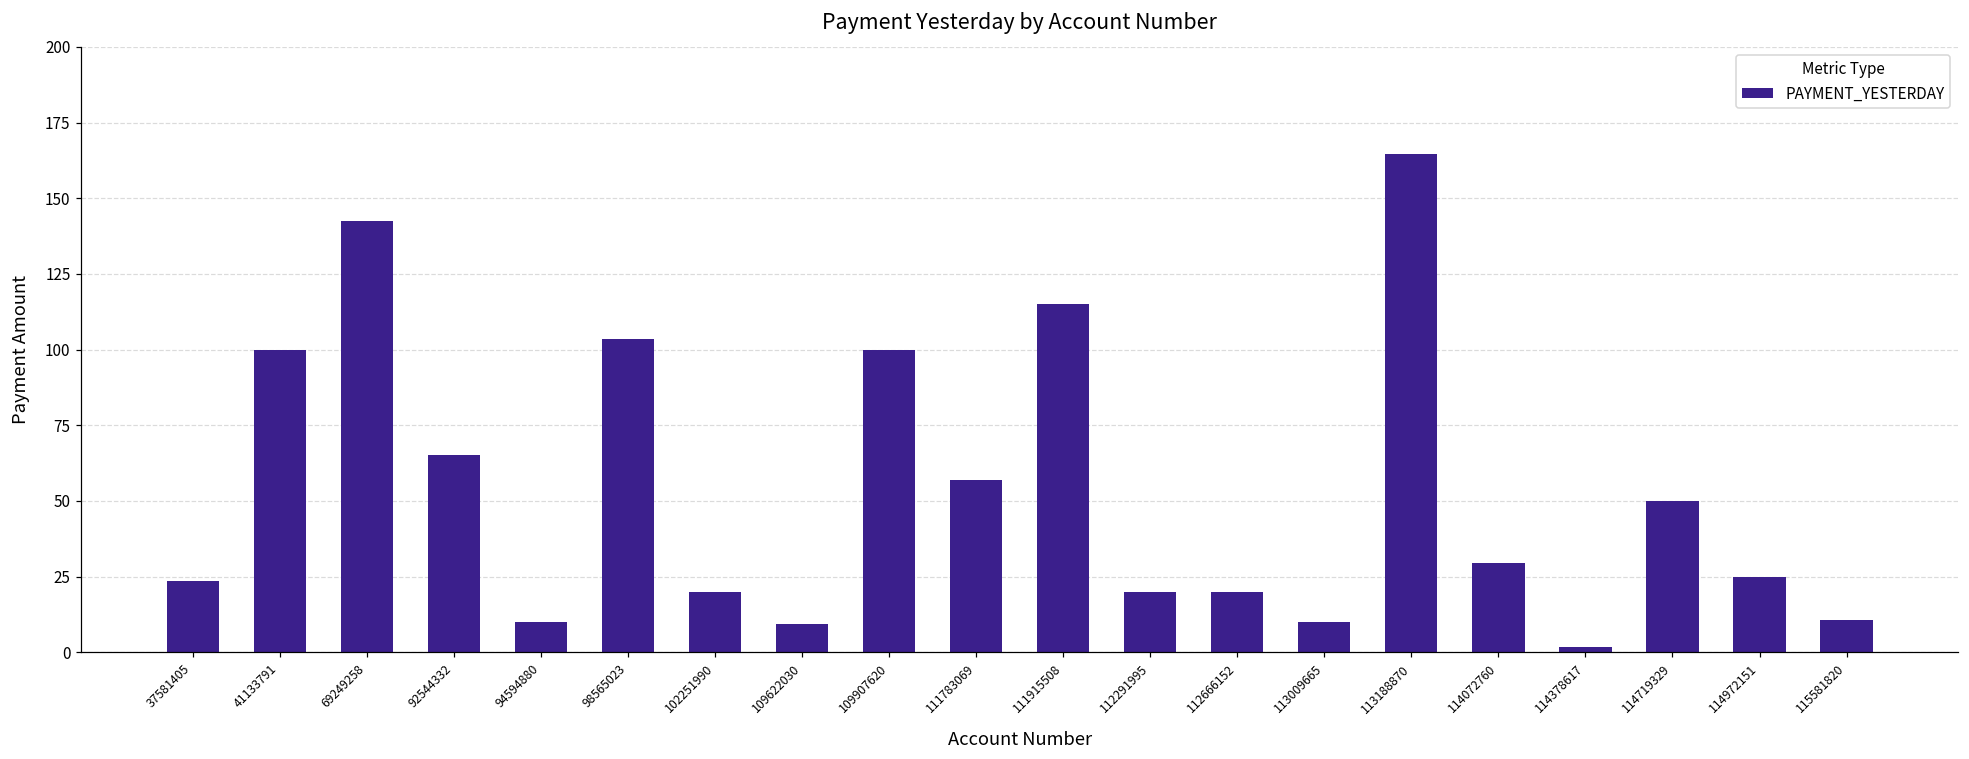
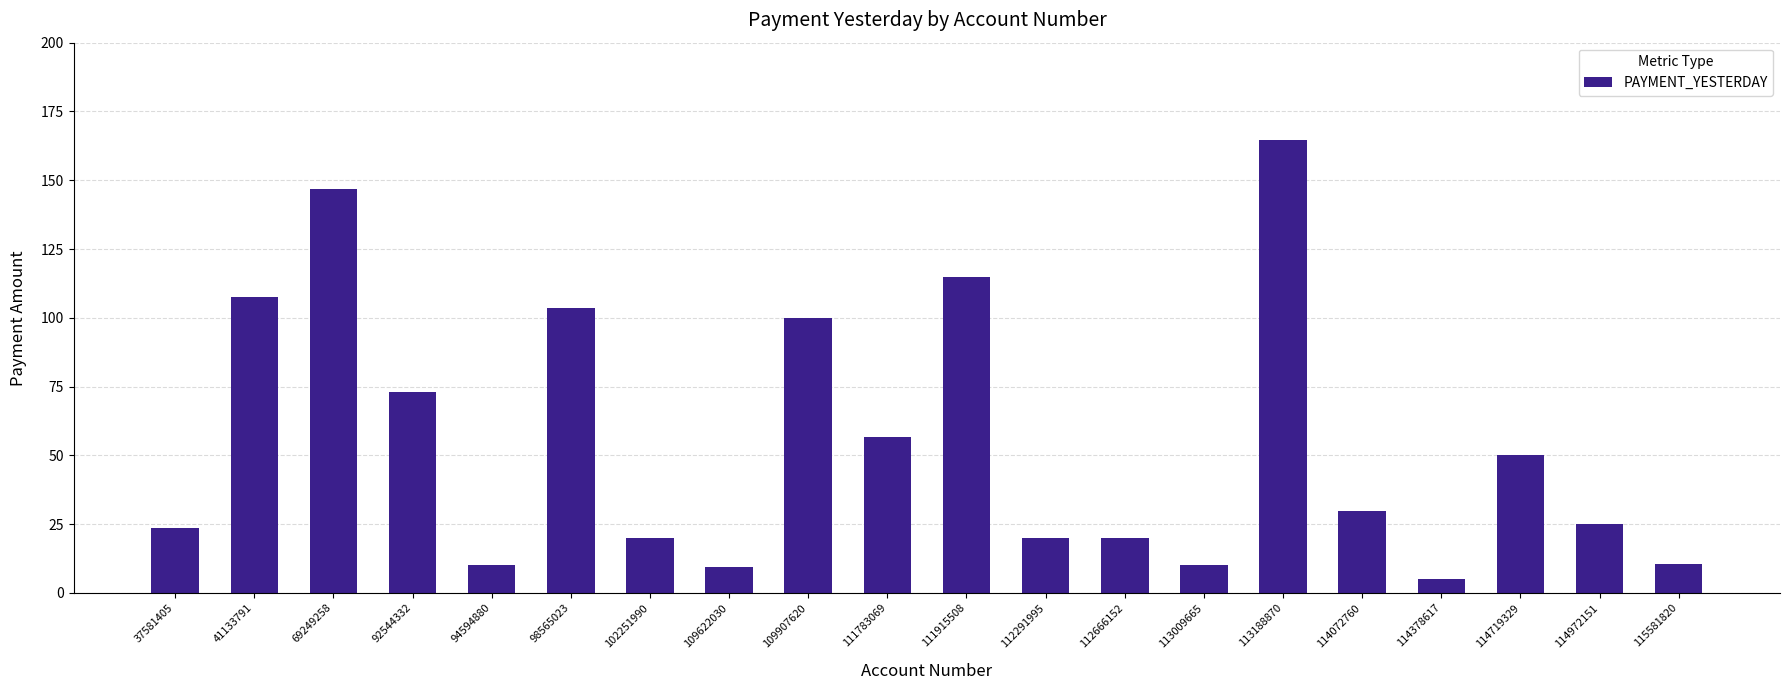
41133791: 100 -> 107
69249258: 143 -> 147
92544332: 65 -> 73
114378617: 2 -> 5
